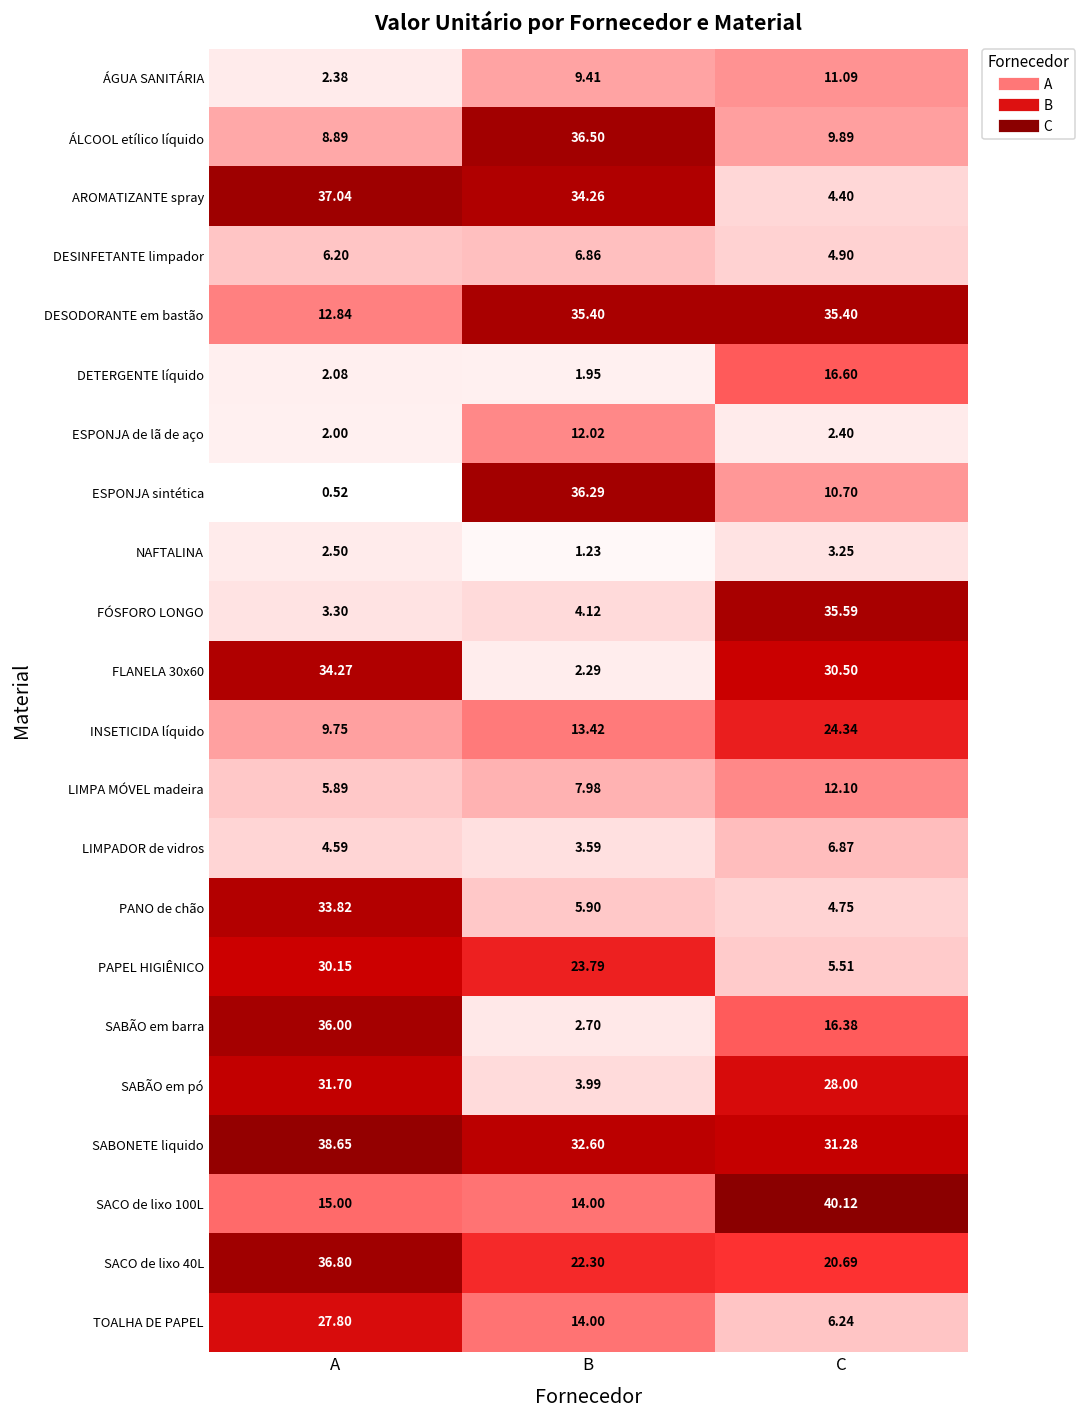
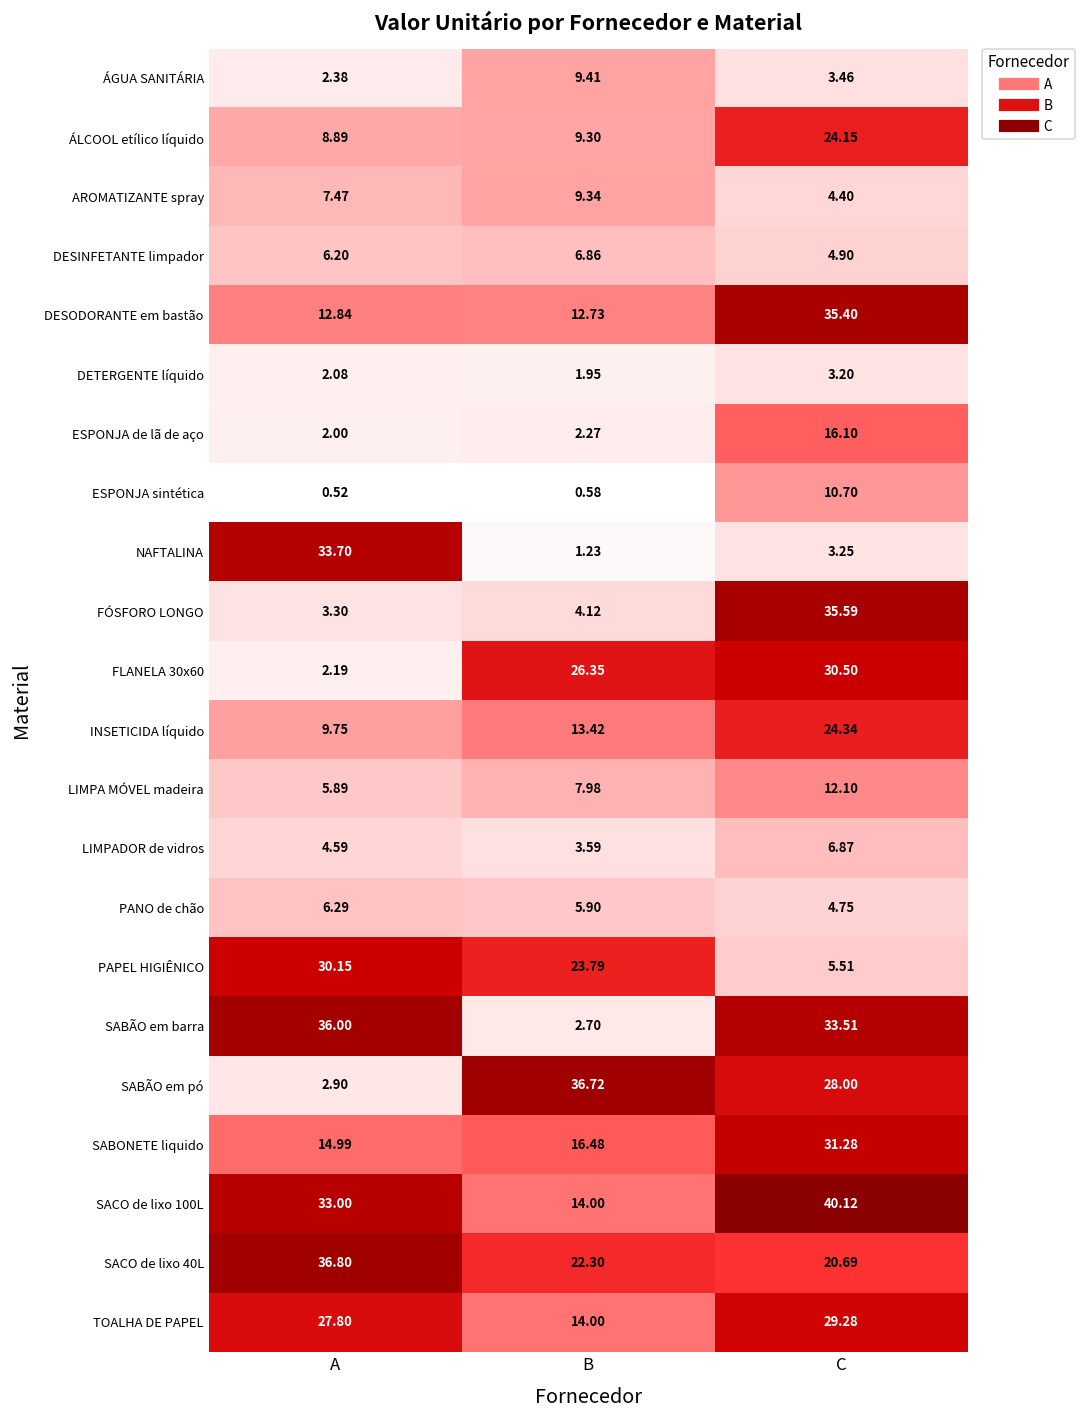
ÁGUA SANITÁRIA, C: 11.09 -> 3.46
ÁLCOOL etílico líquido, B: 36.50 -> 9.30
ÁLCOOL etílico líquido, C: 9.89 -> 24.15
AROMATIZANTE spray, A: 37.04 -> 7.47
AROMATIZANTE spray, B: 34.26 -> 9.34
DESODORANTE em bastão, B: 35.40 -> 12.73
DETERGENTE líquido, C: 16.60 -> 3.20
ESPONJA de lã de aço, B: 12.02 -> 2.27
ESPONJA de lã de aço, C: 2.40 -> 16.10
ESPONJA sintética, B: 36.29 -> 0.58
NAFTALINA, A: 2.50 -> 33.70
FLANELA 30x60, A: 34.27 -> 2.19
FLANELA 30x60, B: 2.29 -> 26.35
PANO de chão, A: 33.82 -> 6.29
SABÃO em barra, C: 16.38 -> 33.51
SABÃO em pó, A: 31.70 -> 2.90
SABÃO em pó, B: 3.99 -> 36.72
SABONETE liquido, A: 38.65 -> 14.99
SABONETE liquido, B: 32.60 -> 16.48
SACO de lixo 100L, A: 15.00 -> 33.00
TOALHA DE PAPEL, C: 6.24 -> 29.28
